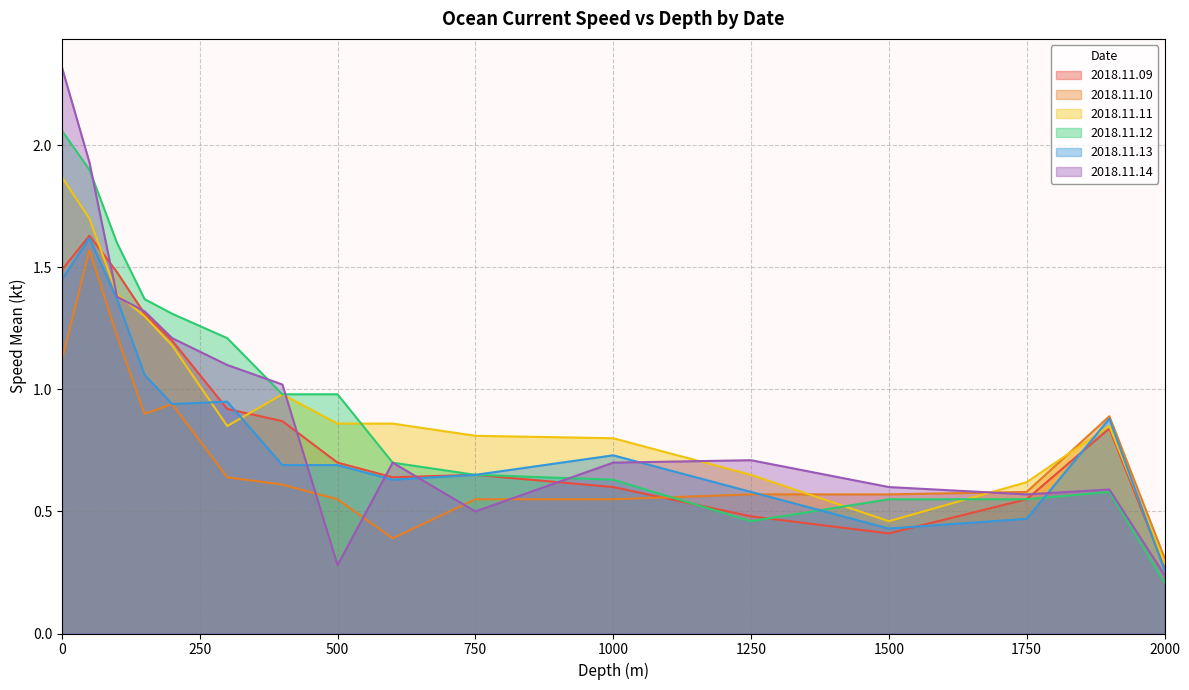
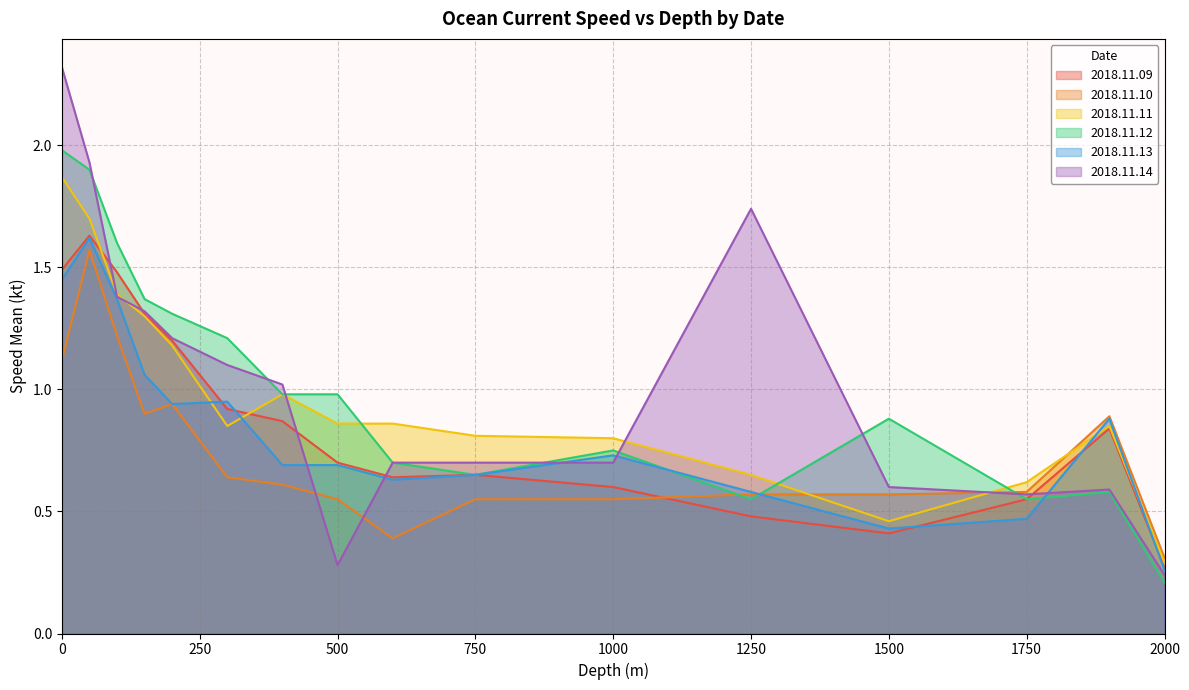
2018.11.12, 0: 2.06 -> 1.98
2018.11.14, 750: 0.5 -> 0.7
2018.11.12, 1000: 0.63 -> 0.75
2018.11.12, 1250: 0.46 -> 0.55
2018.11.14, 1250: 0.71 -> 1.74
2018.11.12, 1500: 0.55 -> 0.88
